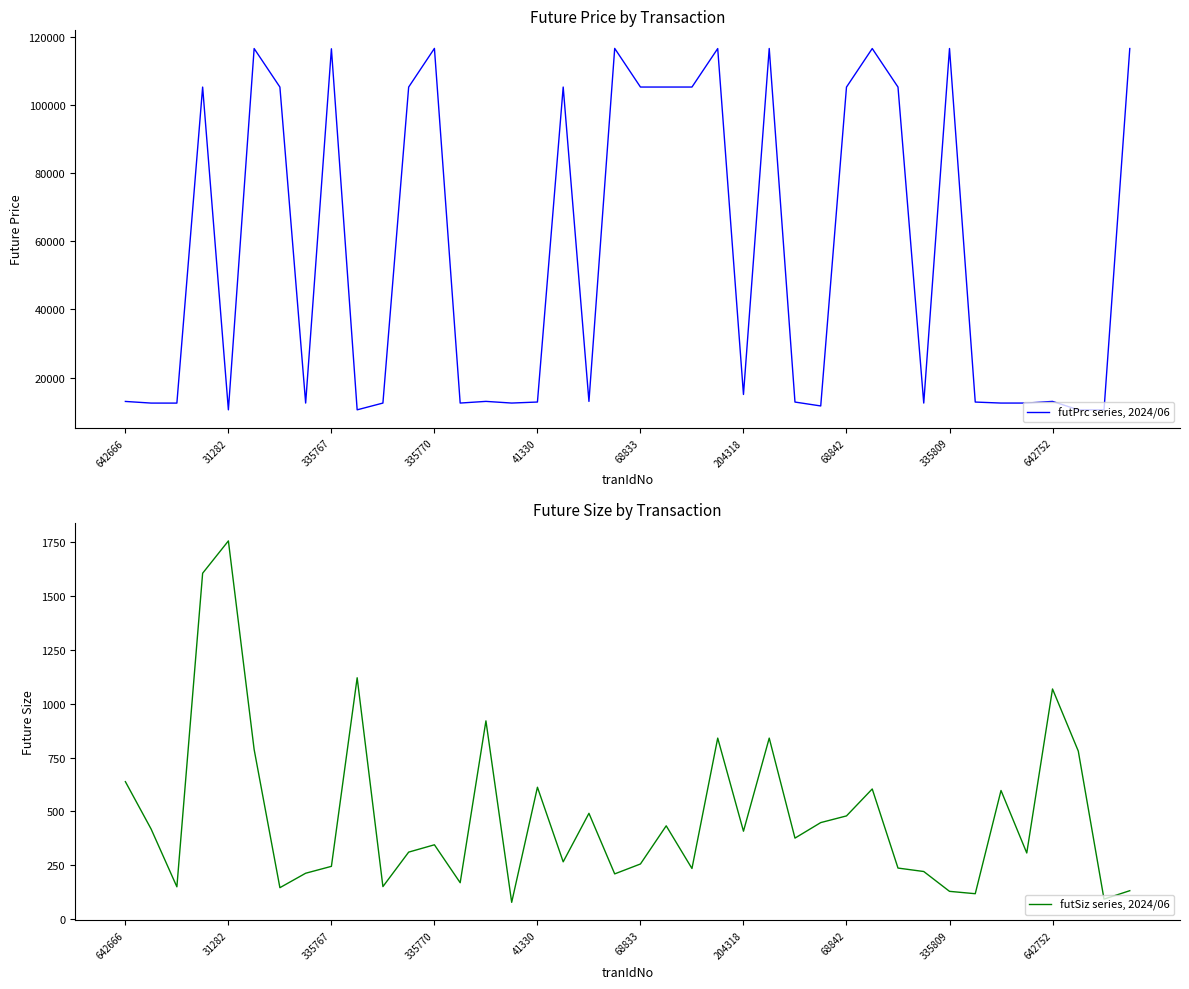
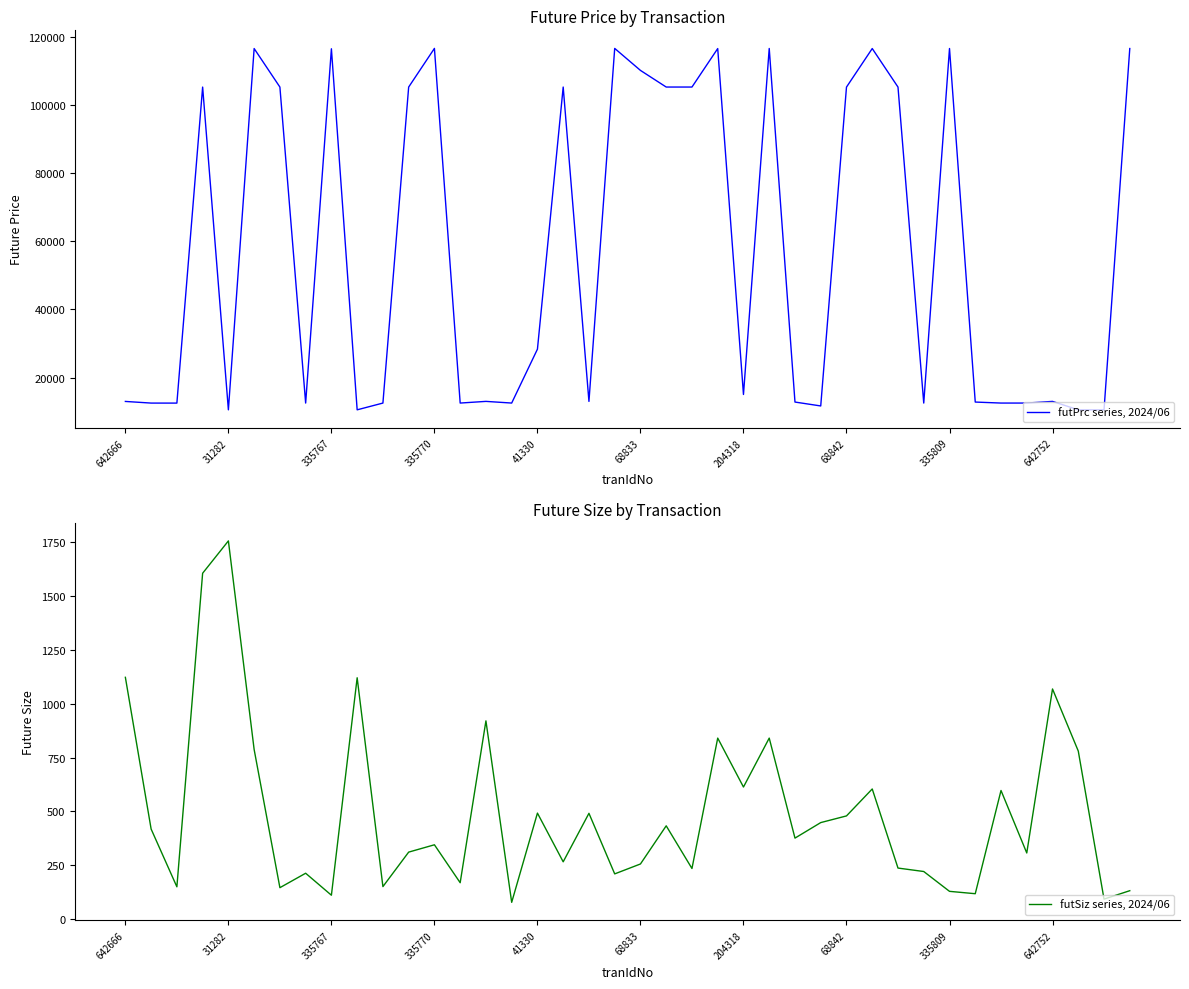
Future Price by Transaction, 41330: 13000 -> 28000
Future Price by Transaction, 68833: 105000 -> 110000
Future Size by Transaction, 642666: 640 -> 1120
Future Size by Transaction, 335767: 250 -> 110
Future Size by Transaction, 41330: 610 -> 490
Future Size by Transaction, 204318: 410 -> 610
